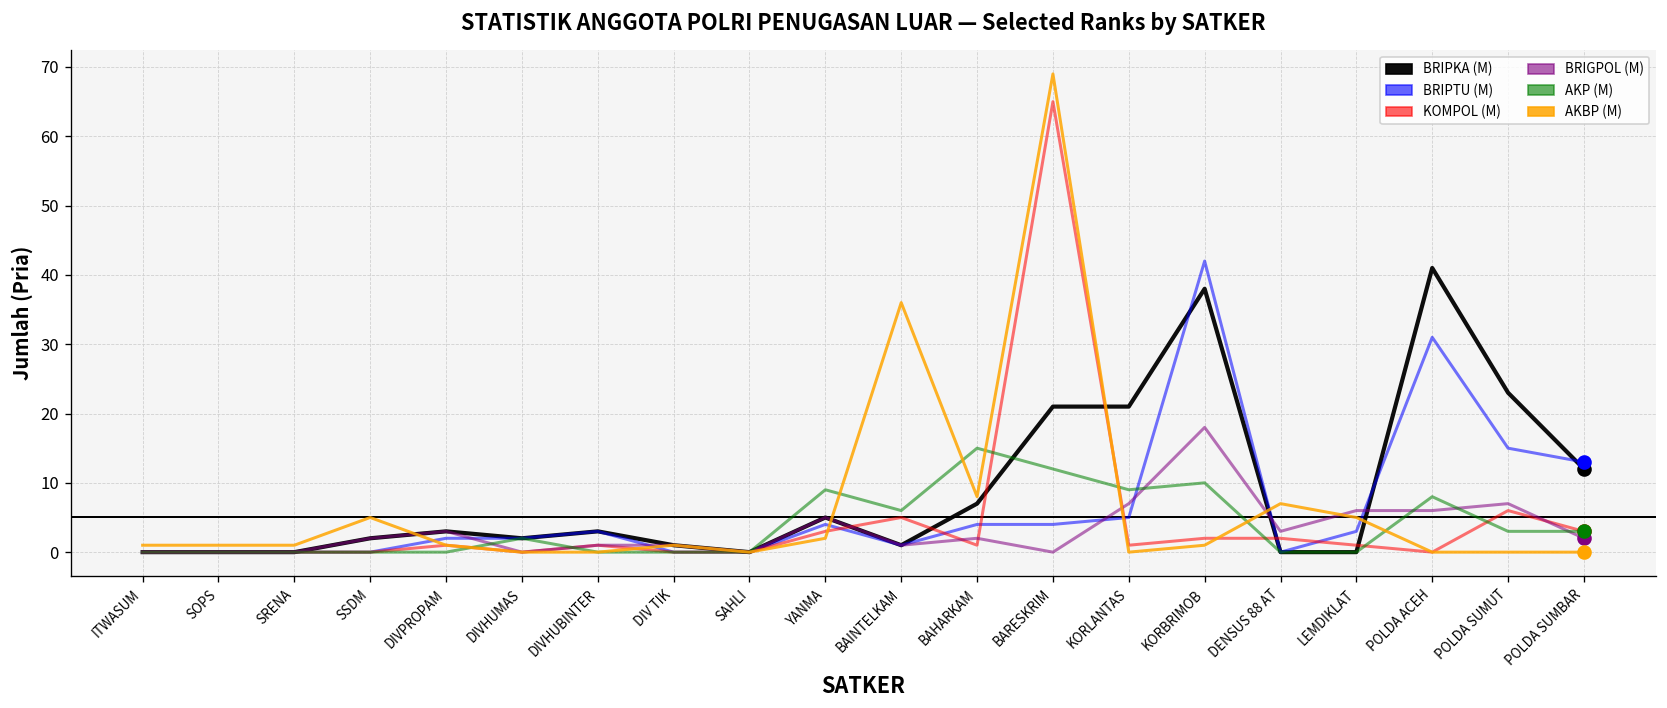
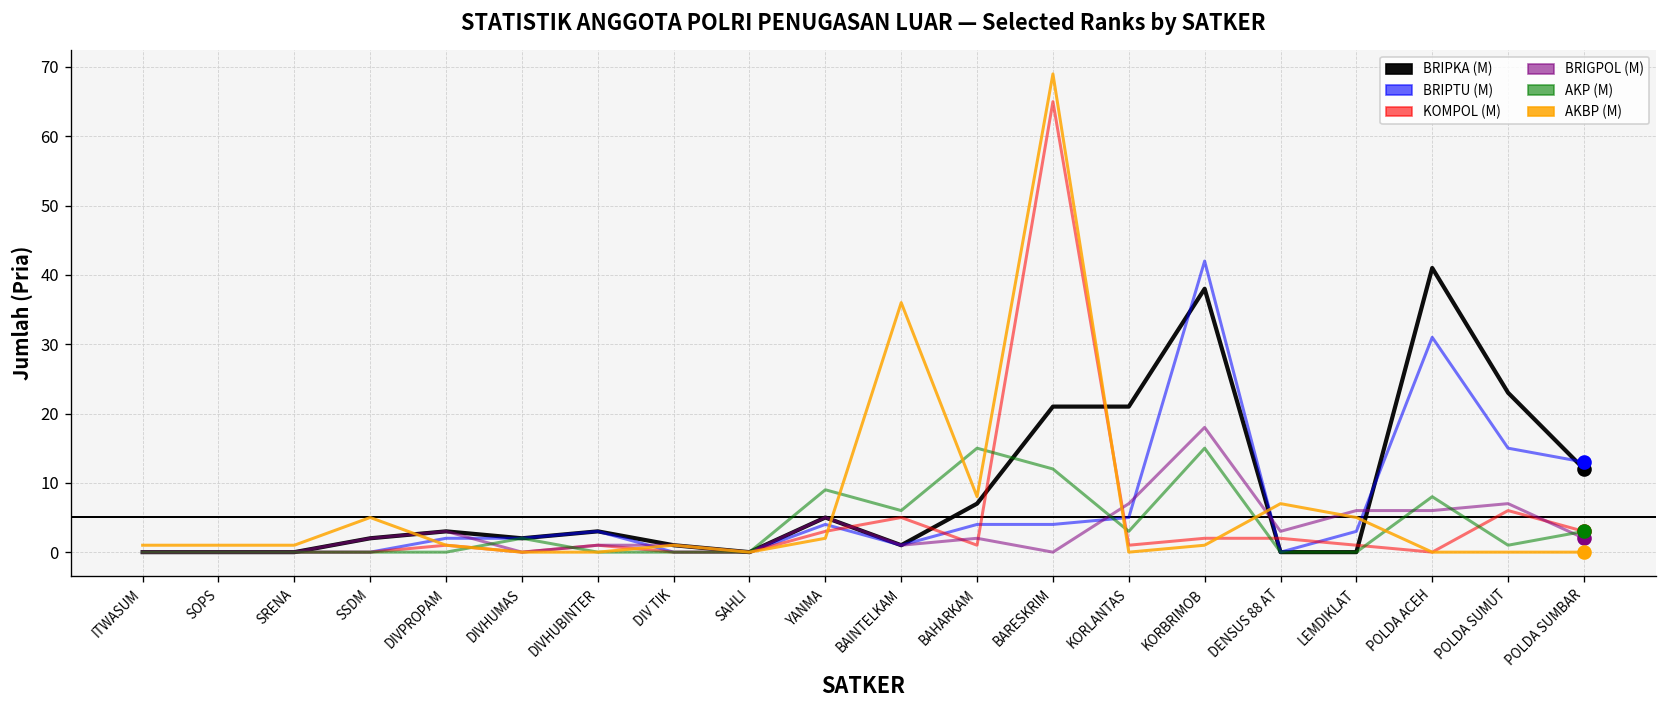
AKP (M), KORLANTAS: 9 -> 3
AKP (M), KORBRIMOB: 10 -> 15
AKP (M), POLDA SUMUT: 3 -> 1
